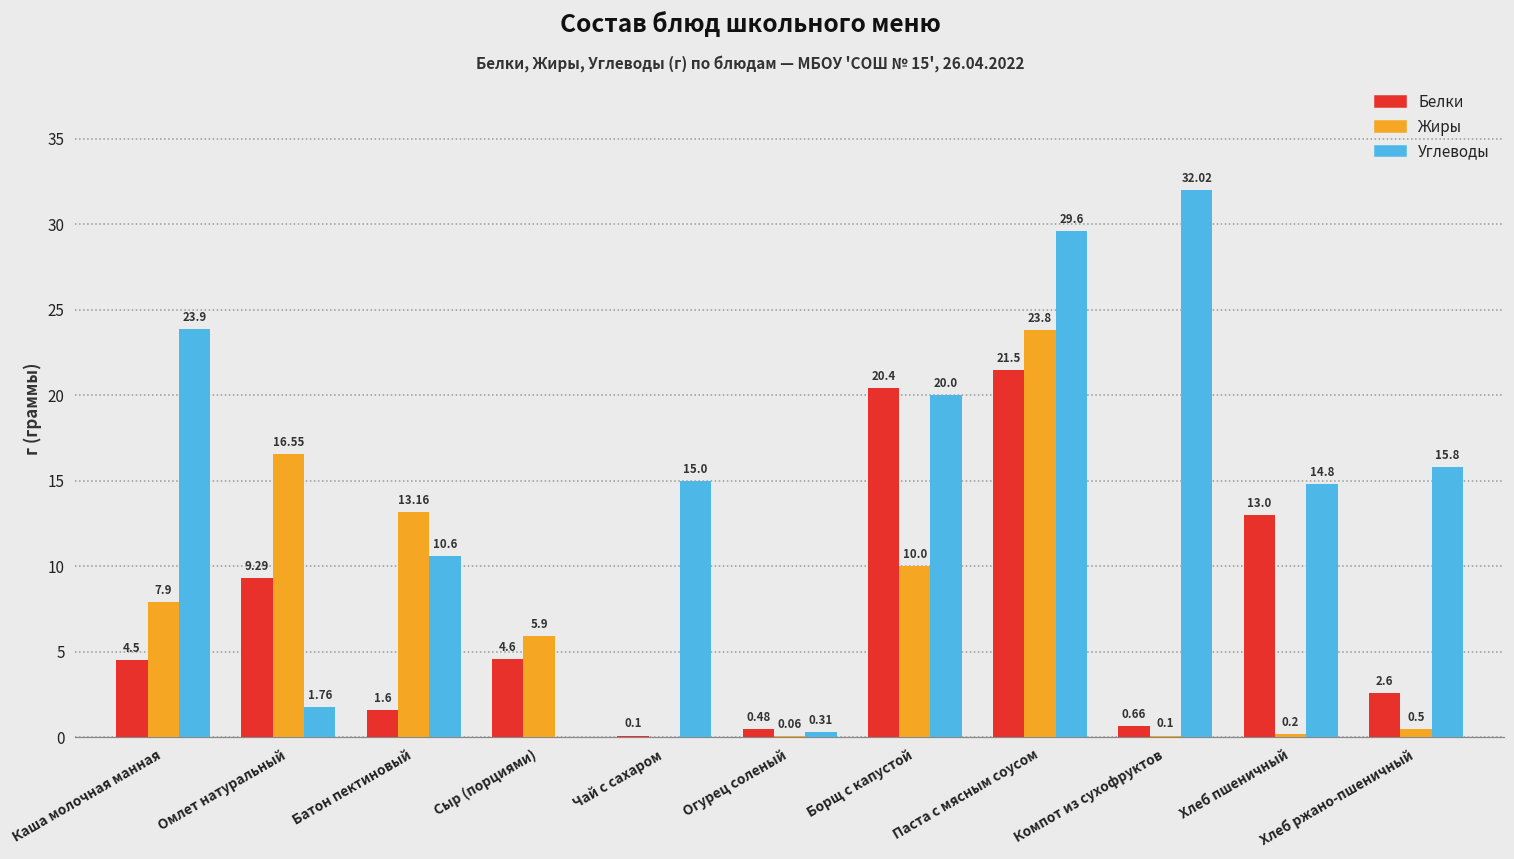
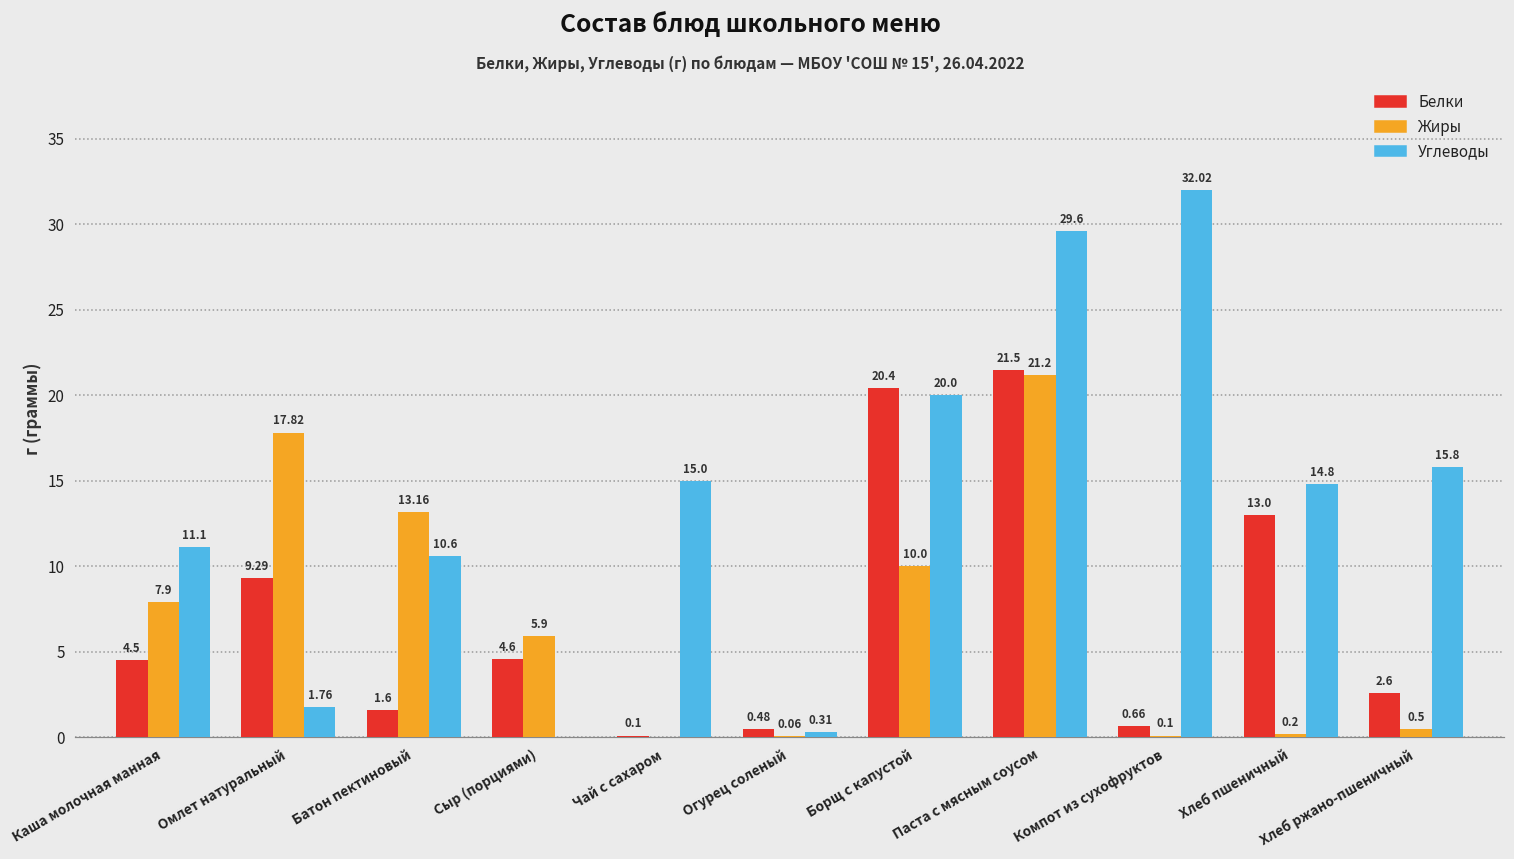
Углеводы, Каша молочная манная: 23.9 -> 11.1
Жиры, Омлет натуральный: 16.55 -> 17.82
Жиры, Паста с мясным соусом: 23.8 -> 21.2
